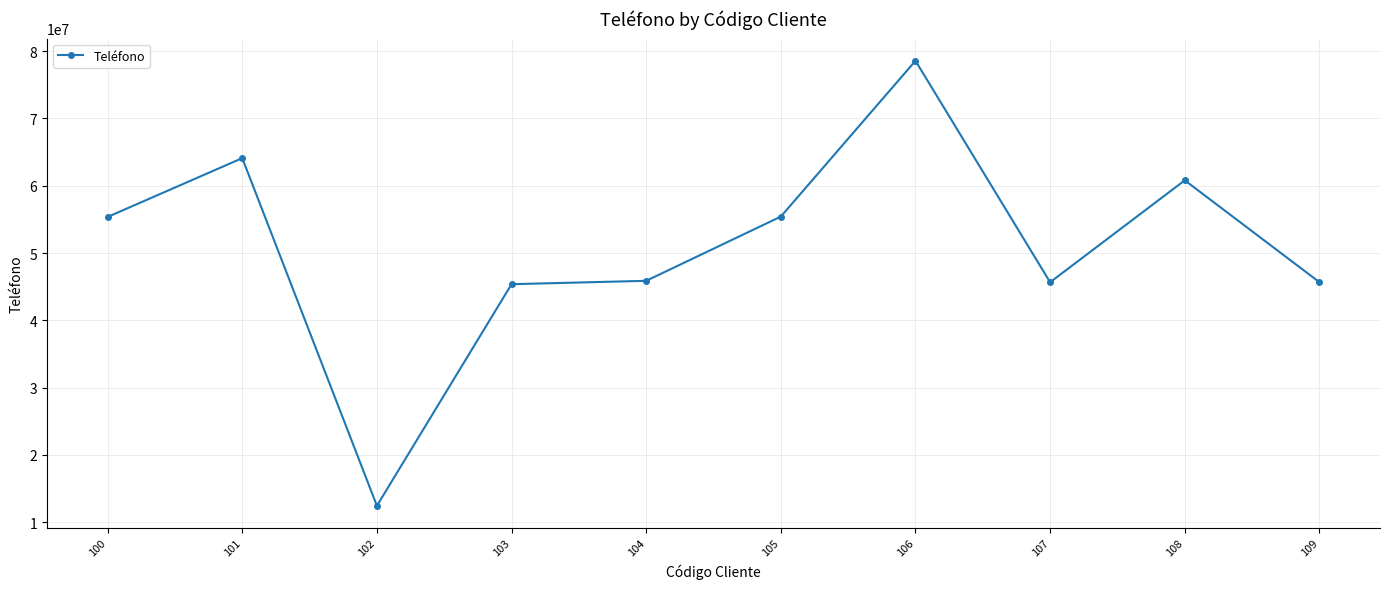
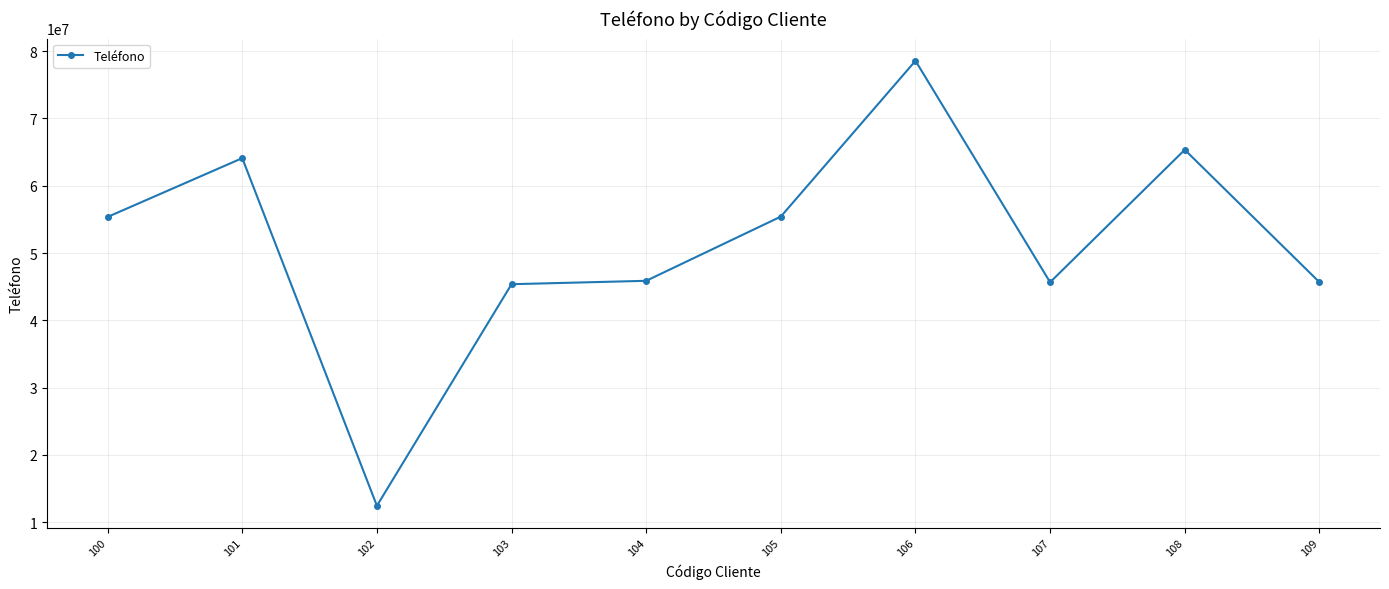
108: 61000000 -> 65000000
